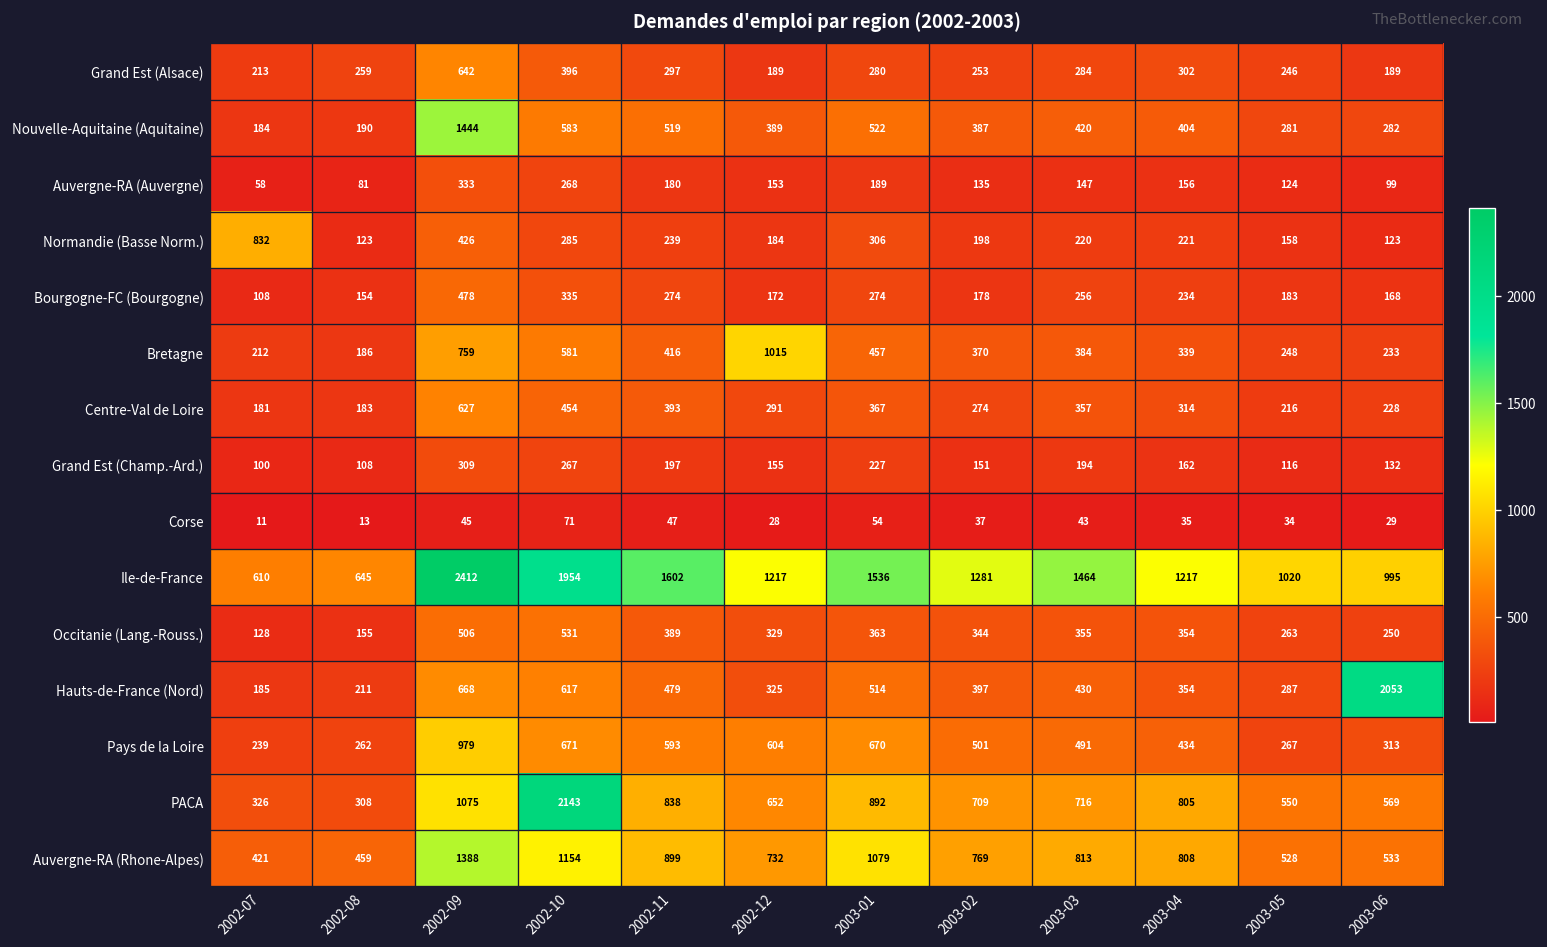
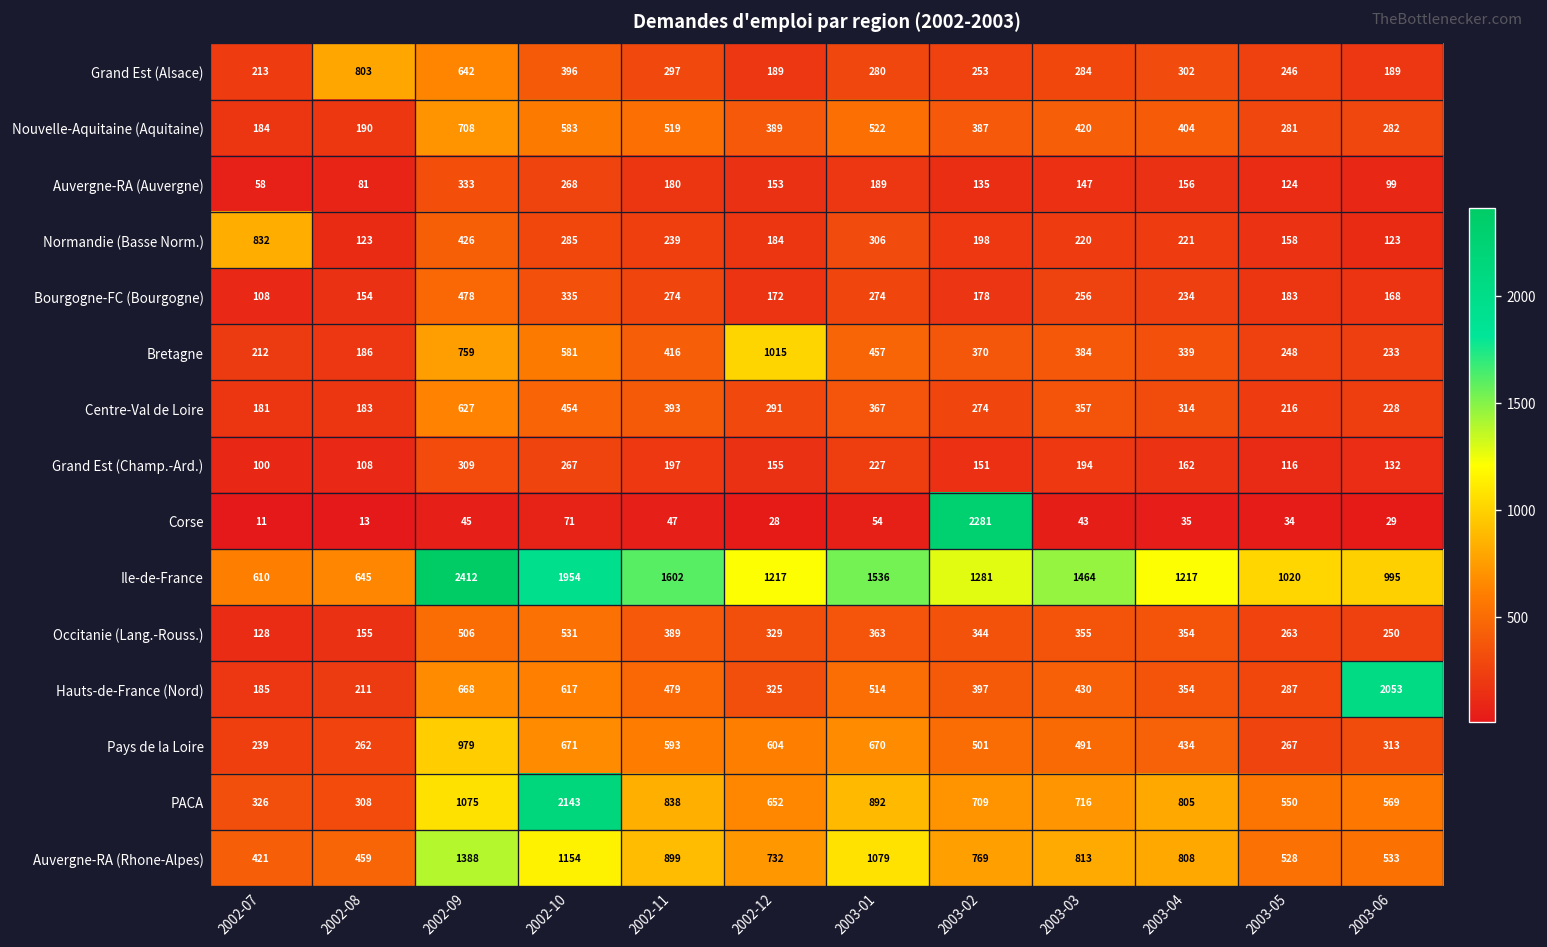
Grand Est (Alsace), 2002-08: 259 -> 803
Nouvelle-Aquitaine (Aquitaine), 2002-09: 1444 -> 708
Corse, 2003-02: 37 -> 2281
